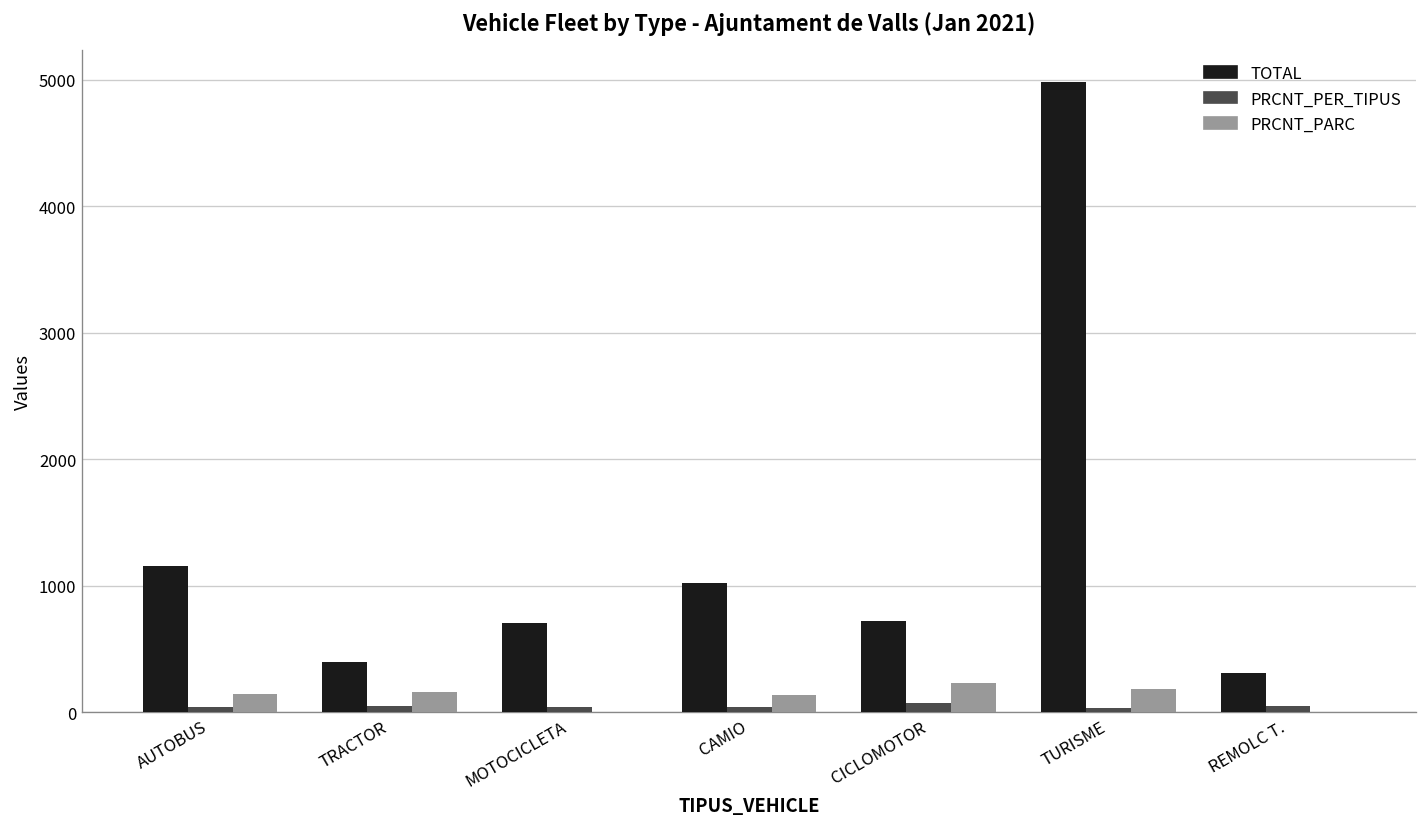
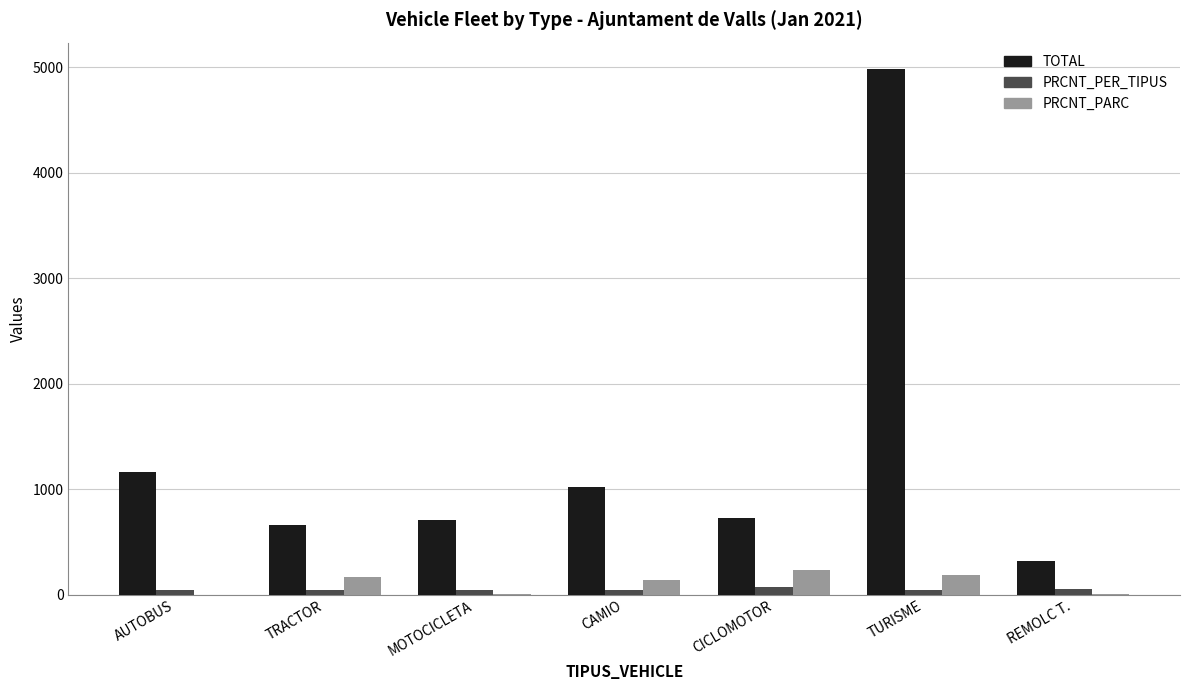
PRCNT_PARC, AUTOBUS: 150 -> 0
TOTAL, TRACTOR: 400 -> 660
